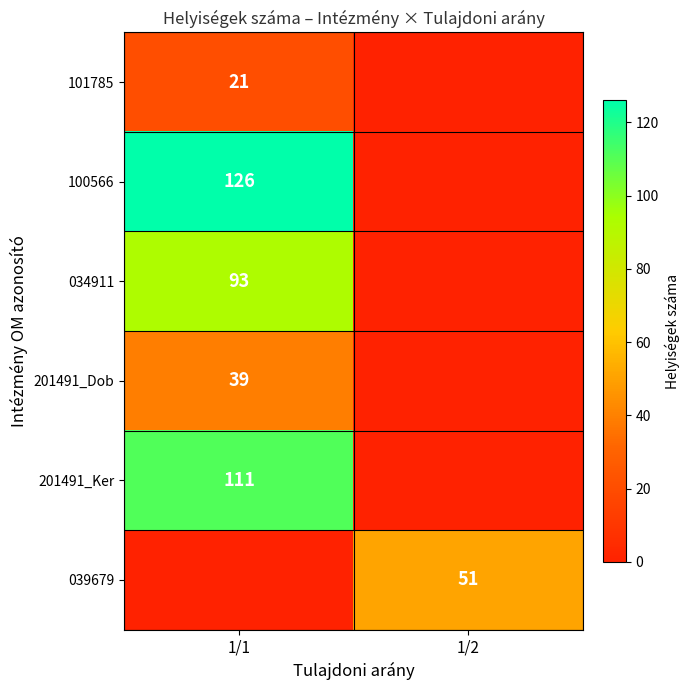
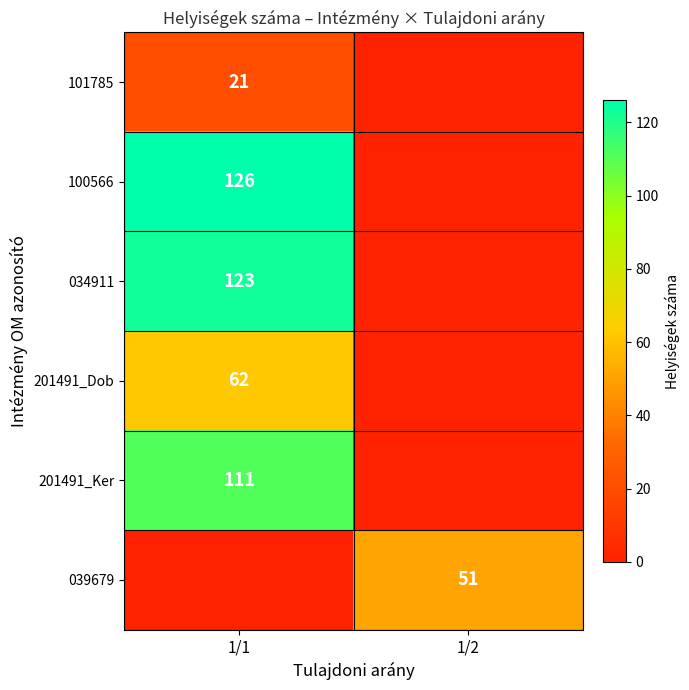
034911, 1/1: 93 -> 123
201491_Dob, 1/1: 39 -> 62
